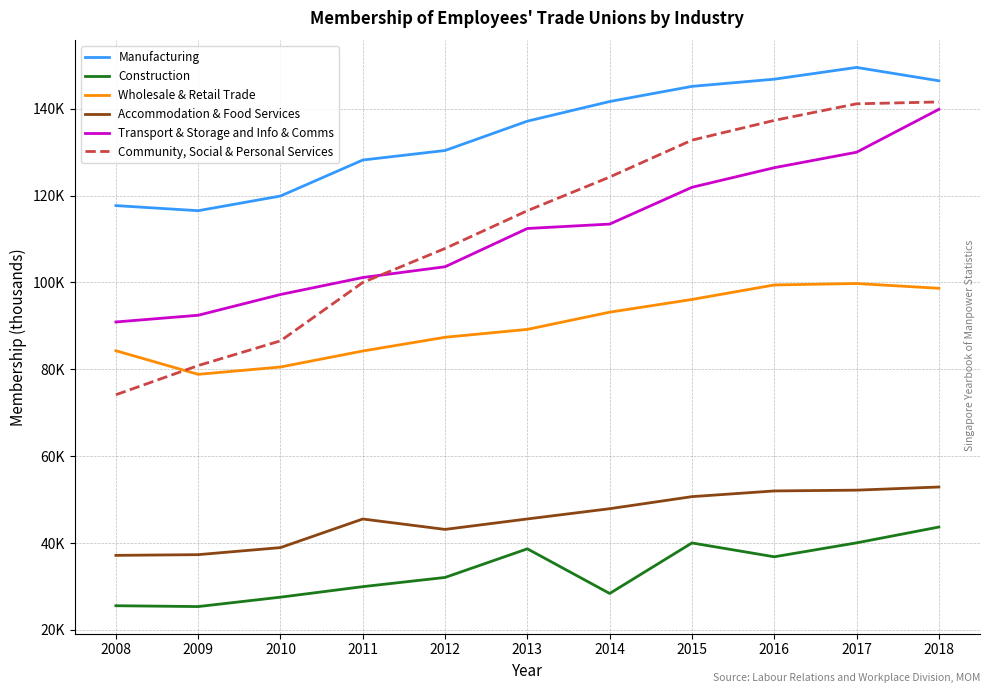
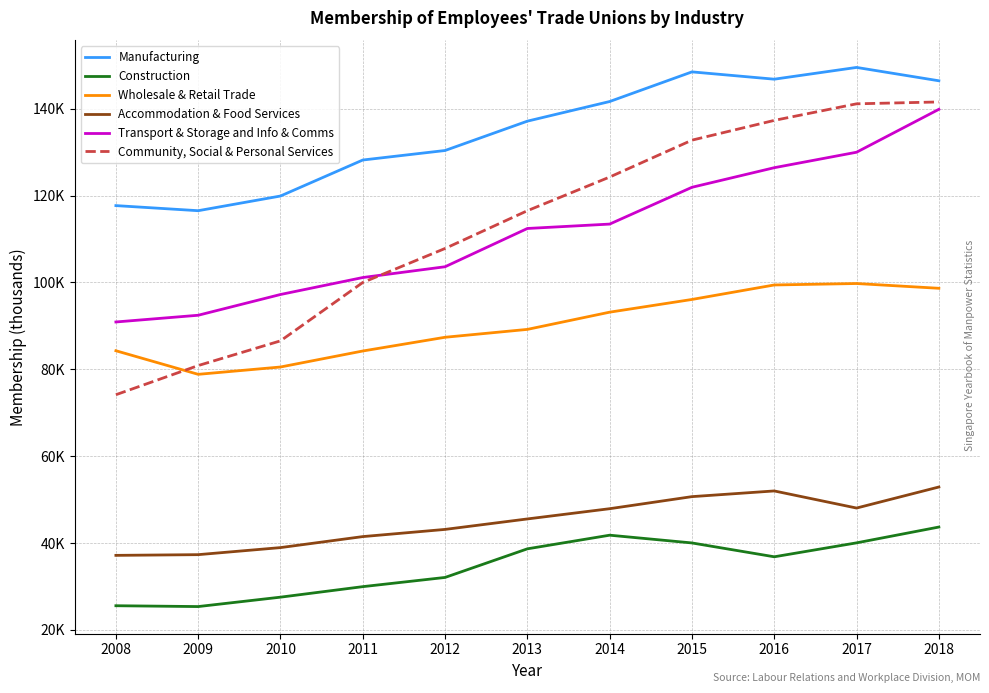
Accommodation & Food Services, 2011: 45000 -> 41000
Construction, 2014: 28000 -> 42000
Manufacturing, 2015: 145000 -> 148000
Accommodation & Food Services, 2017: 52000 -> 48000
